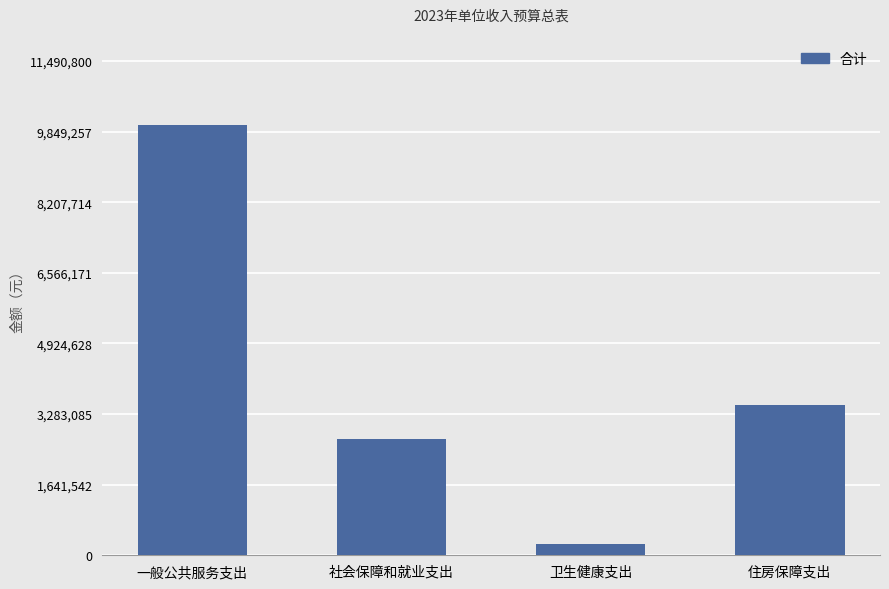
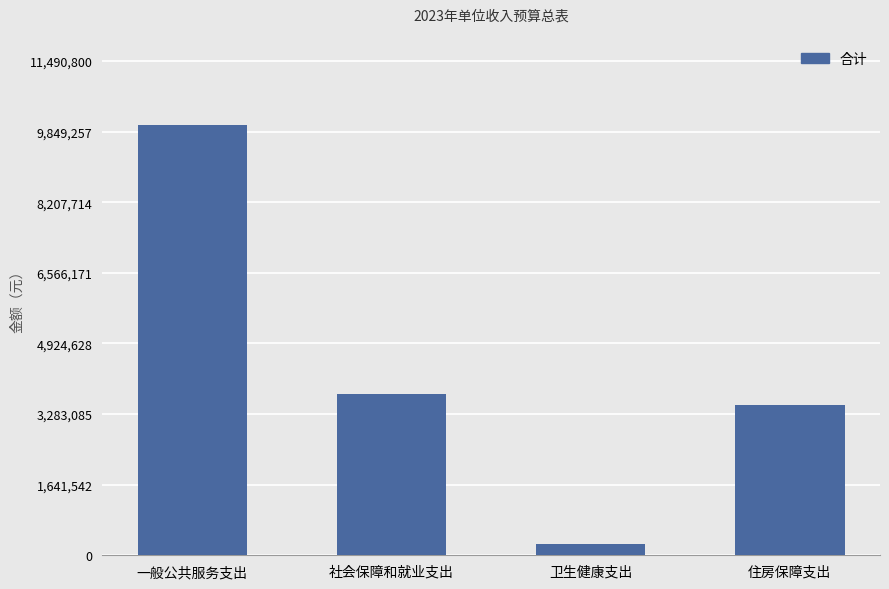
社会保障和就业支出: 2,700,000 -> 3,800,000
